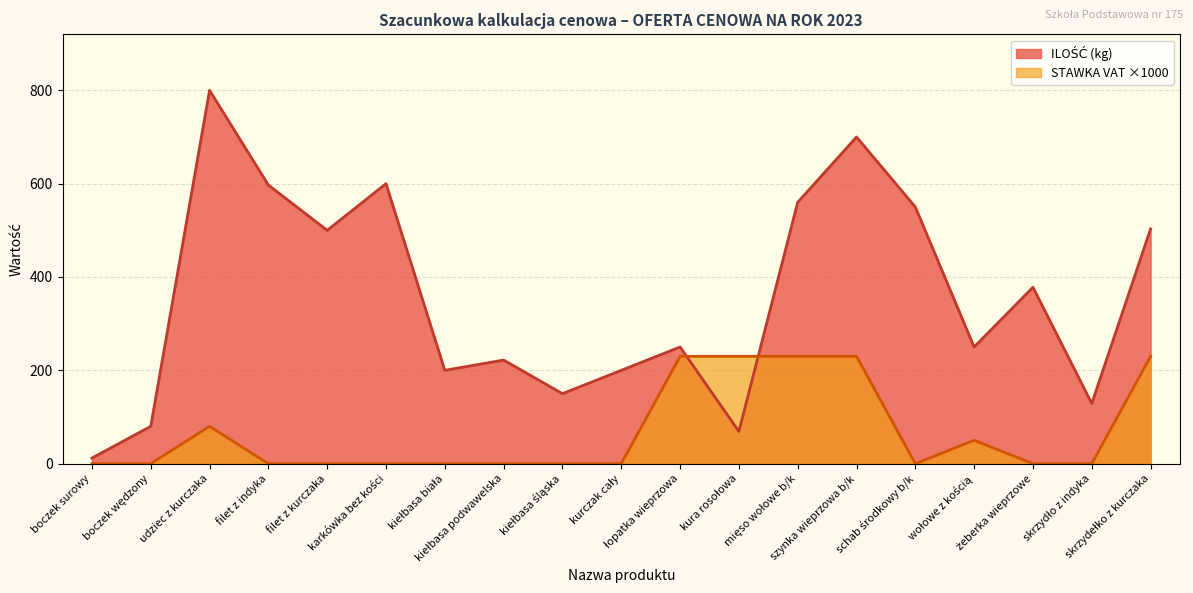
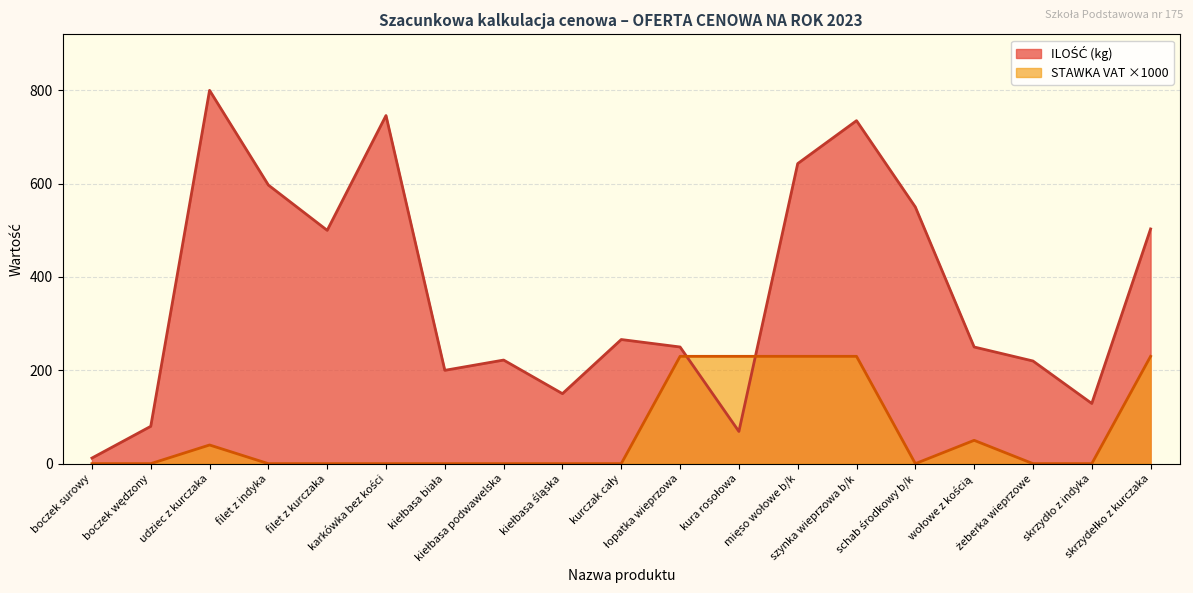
STAWKA VAT ×1000, udziec z kurczaka: 80 -> 40
ILOŚĆ (kg), karkówka bez kości: 600 -> 750
ILOŚĆ (kg), kurczak cały: 200 -> 270
ILOŚĆ (kg), mięso wołowe b/k: 560 -> 640
ILOŚĆ (kg), szynka wieprzowa b/k: 700 -> 740
ILOŚĆ (kg), żeberka wieprzowe: 380 -> 220
